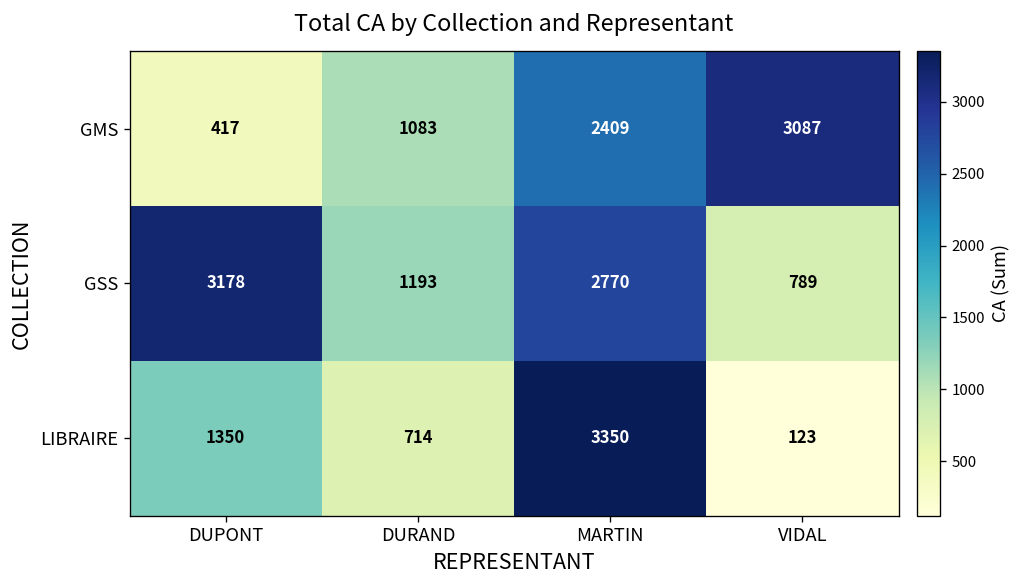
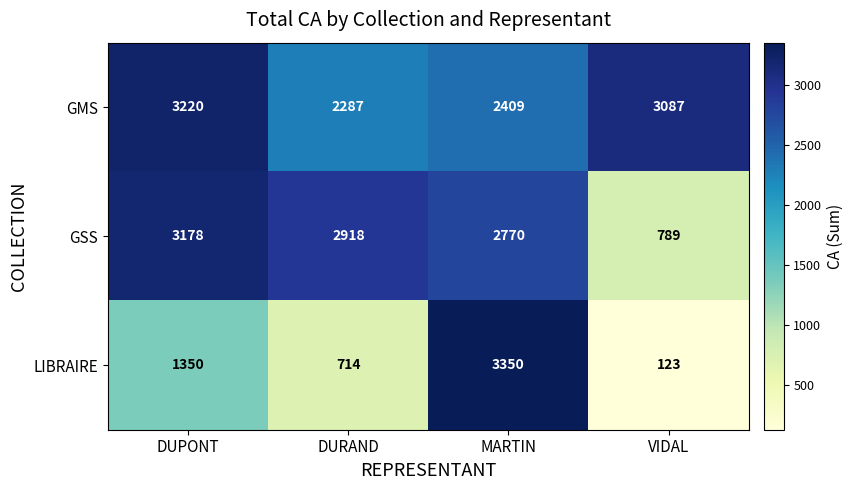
GMS, DUPONT: 417 -> 3220
GMS, DURAND: 1083 -> 2287
GSS, DURAND: 1193 -> 2918
